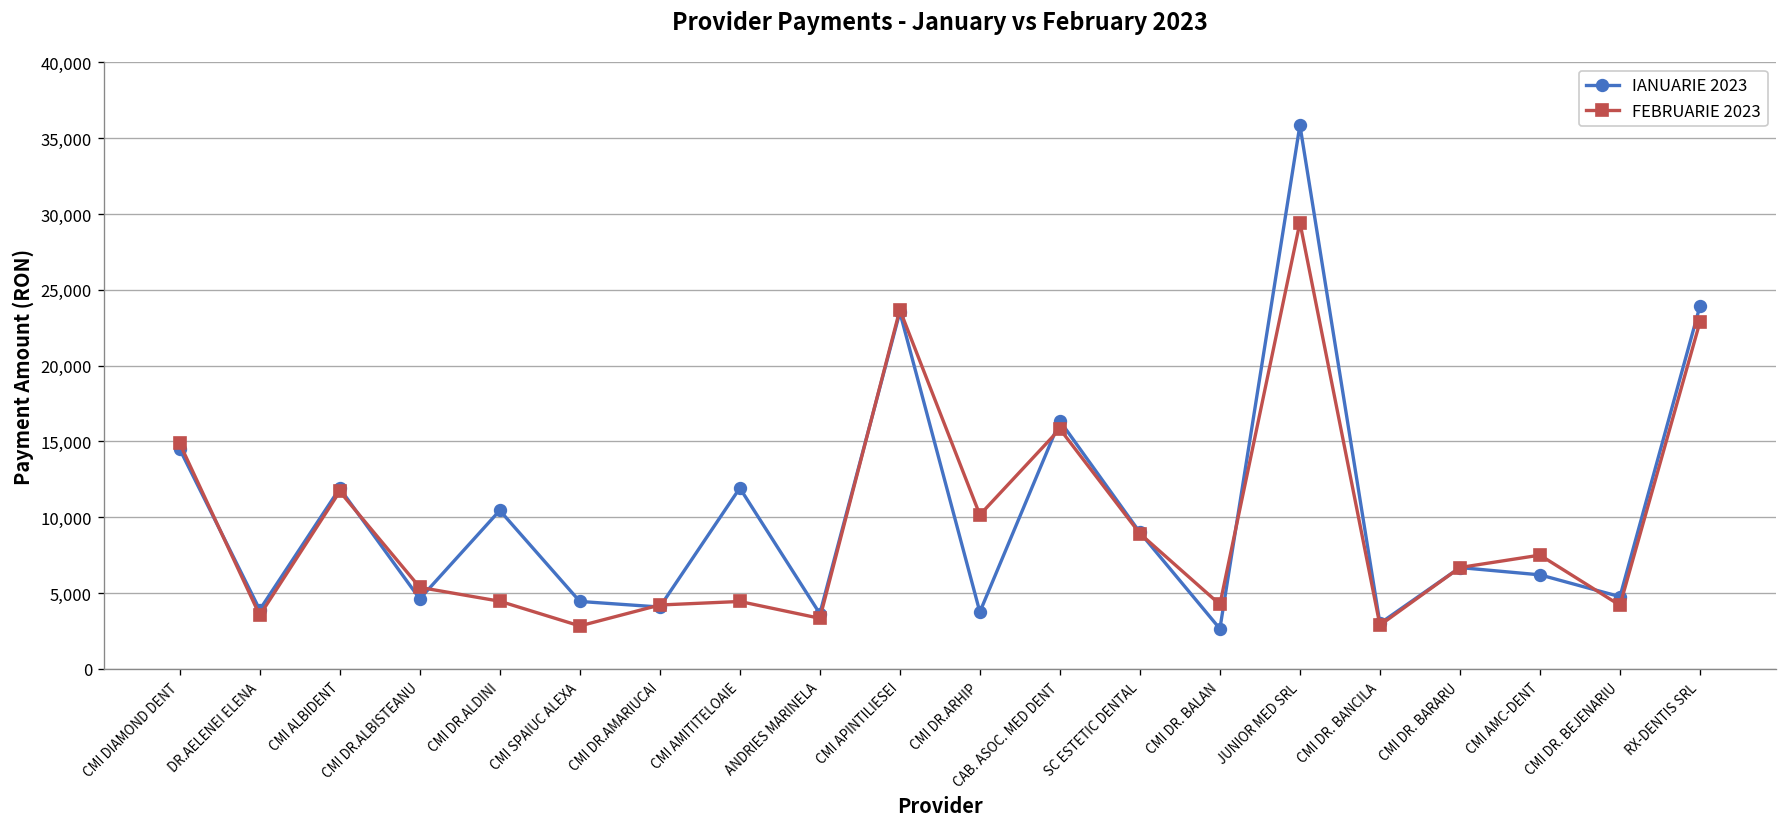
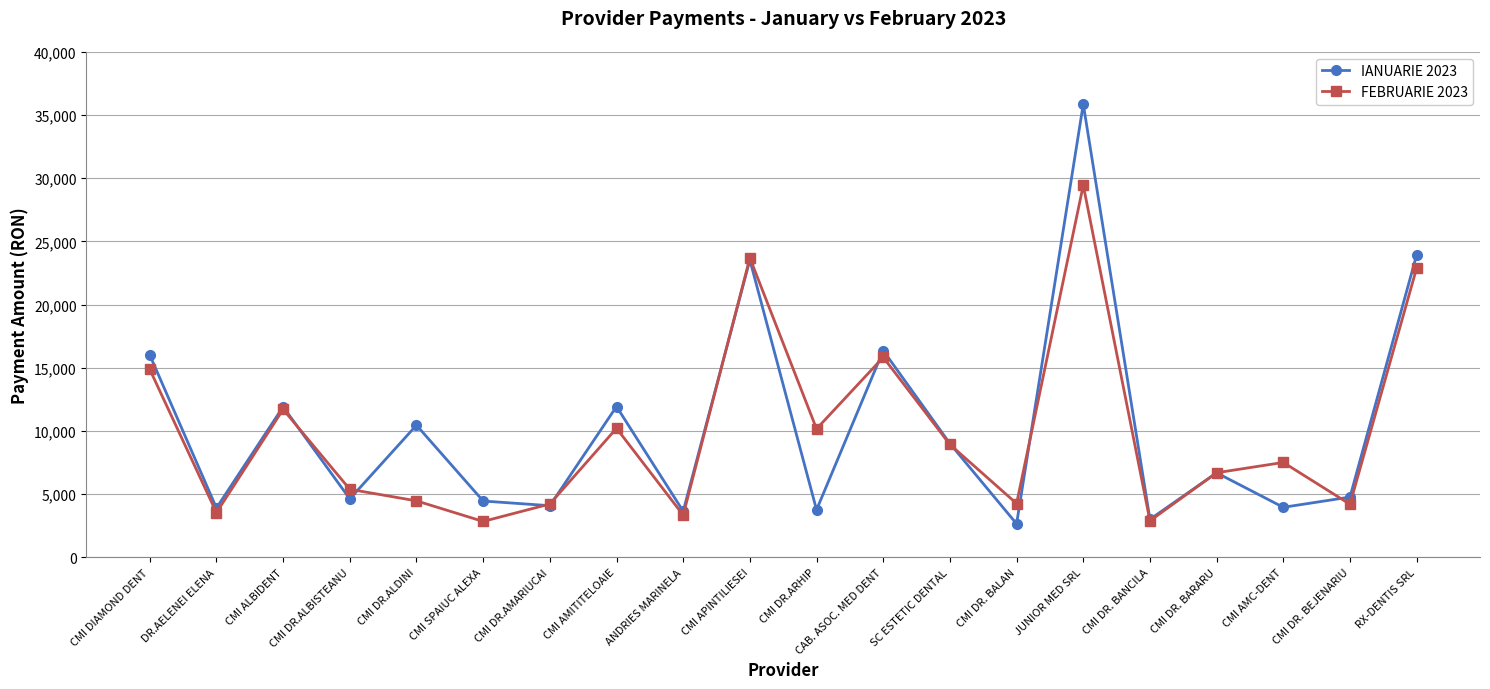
IANUARIE 2023, CMI DIAMOND DENT: 14,500 -> 16,000
FEBRUARIE 2023, CMI AMITITELOAIE: 4,400 -> 10,200
IANUARIE 2023, CMI AMC-DENT: 6,200 -> 4,000
